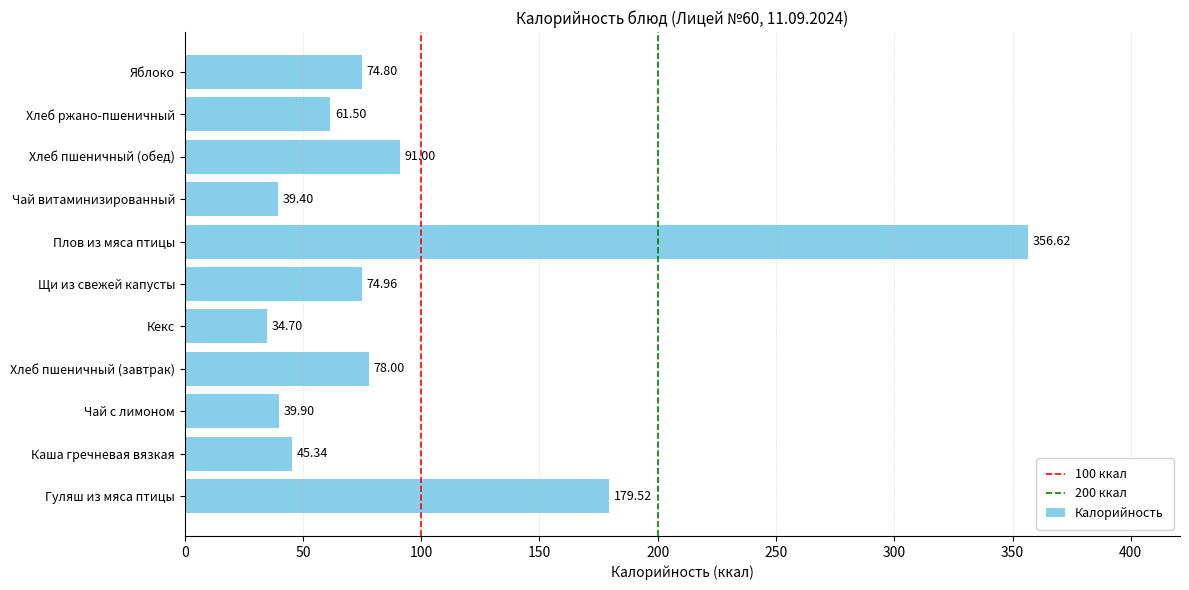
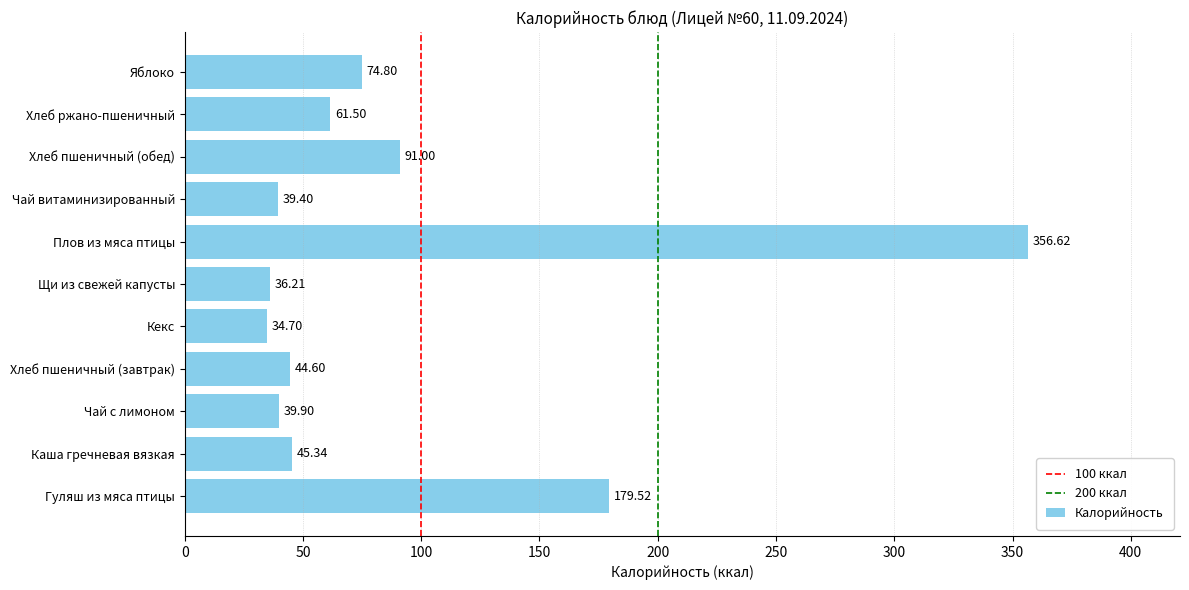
Щи из свежей капусты: 74.96 -> 36.21
Хлеб пшеничный (завтрак): 78.00 -> 44.60
